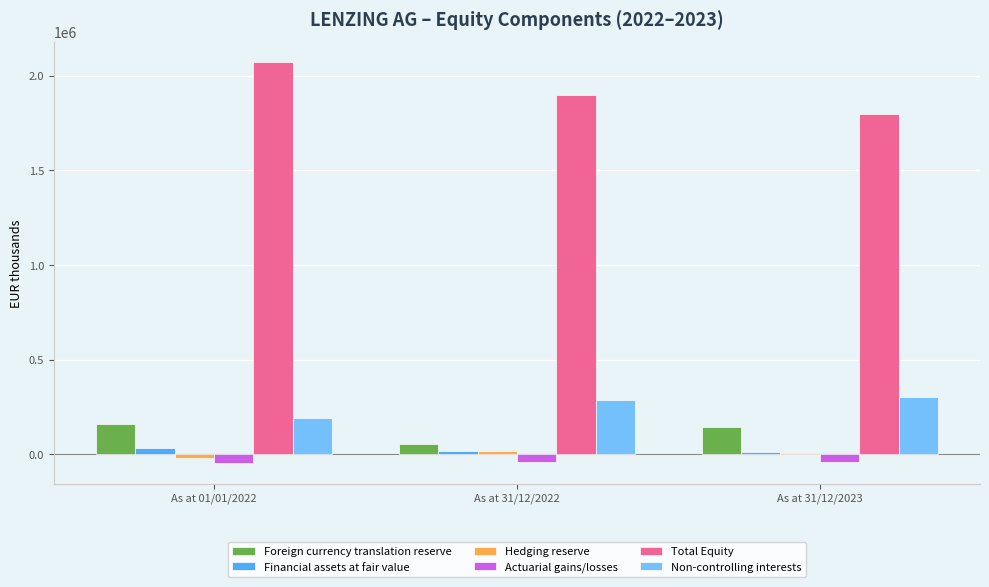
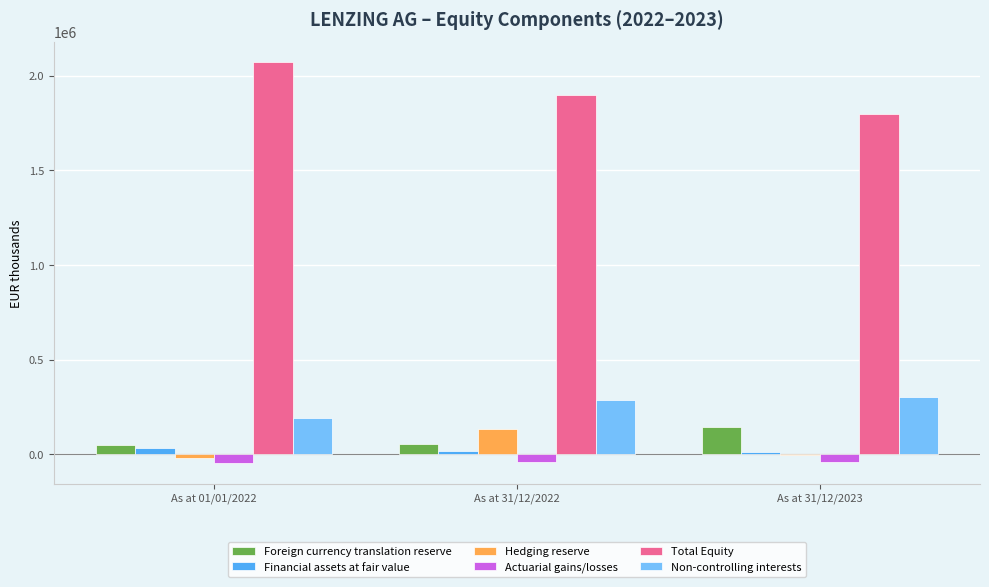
Foreign currency translation reserve, As at 01/01/2022: 160000 -> 50000
Hedging reserve, As at 31/12/2022: 20000 -> 140000
